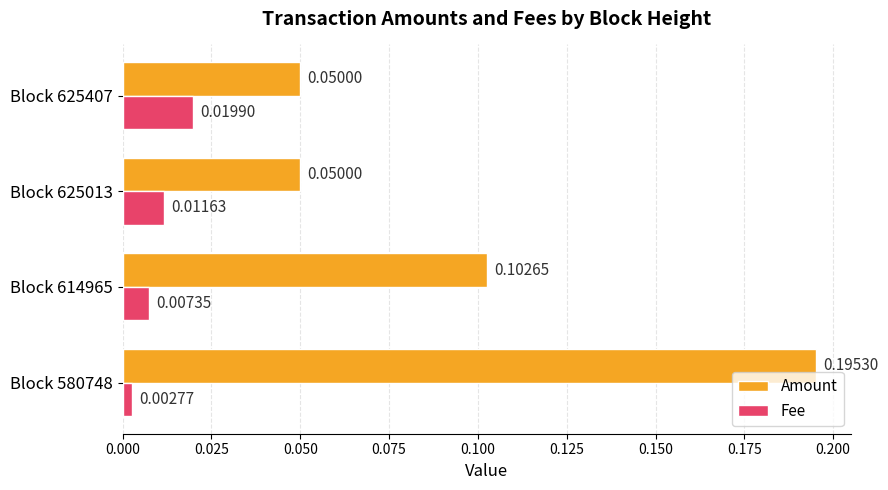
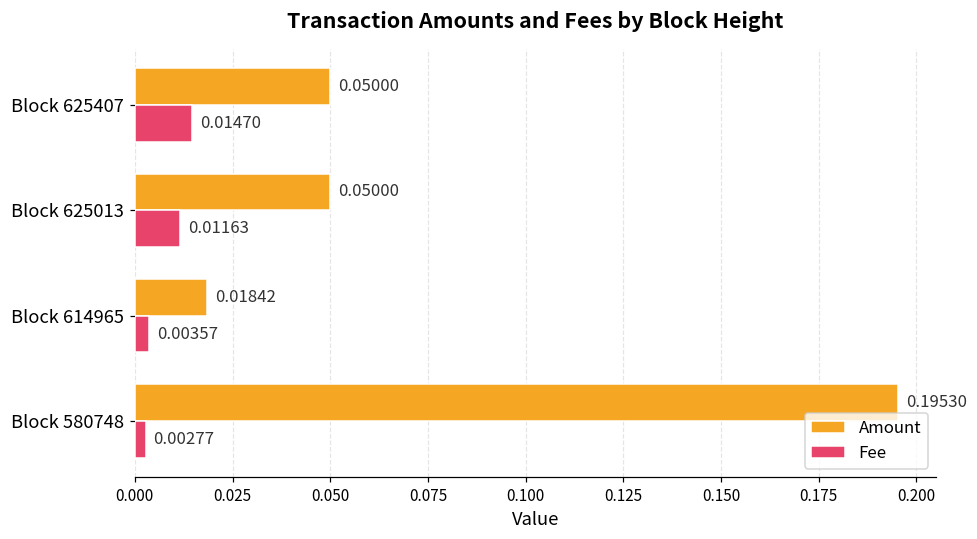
Fee, Block 625407: 0.01990 -> 0.01470
Amount, Block 614965: 0.10265 -> 0.01842
Fee, Block 614965: 0.00735 -> 0.00357
